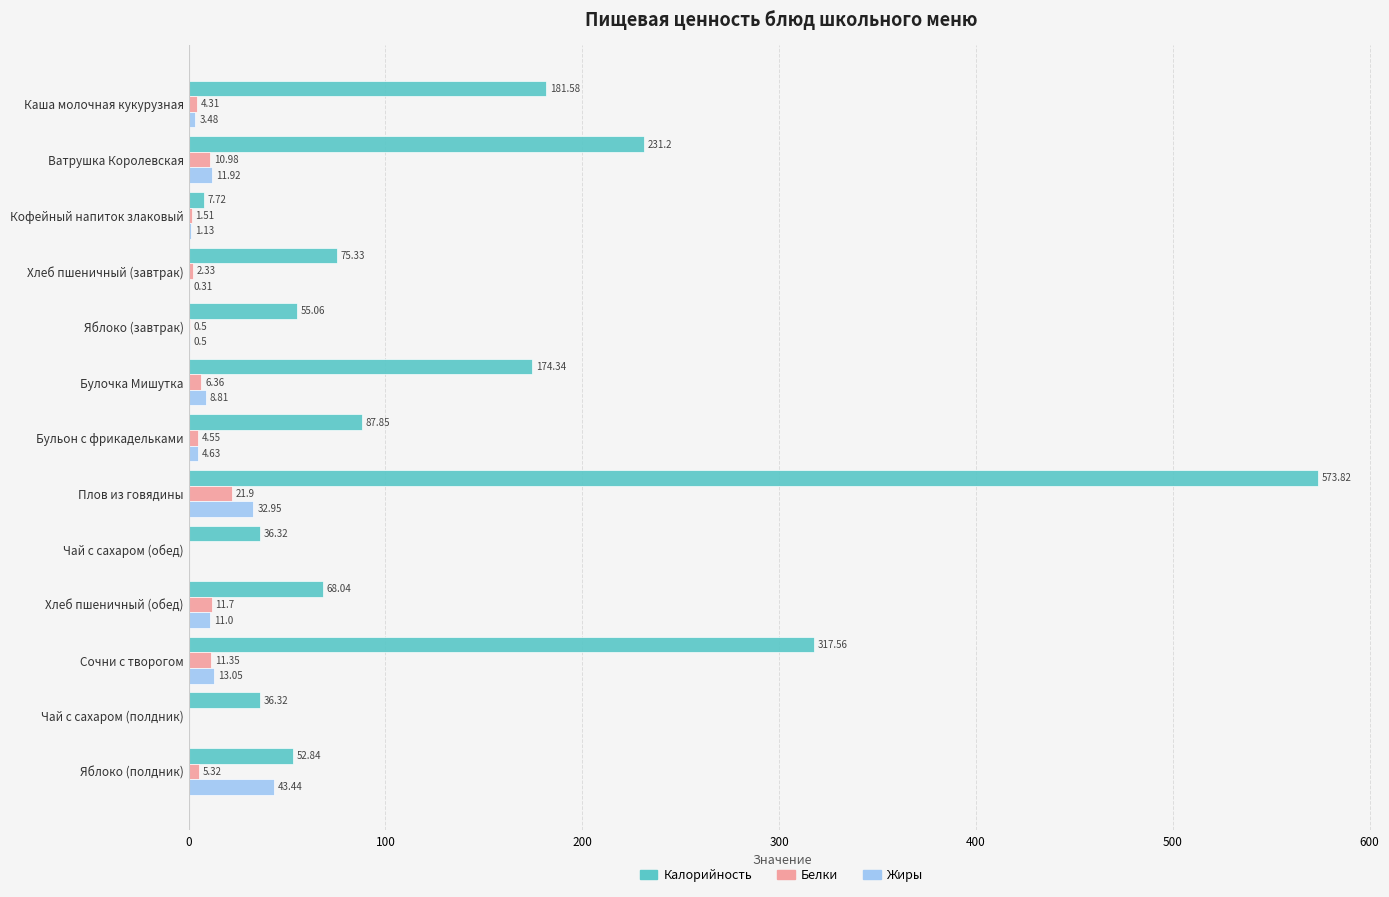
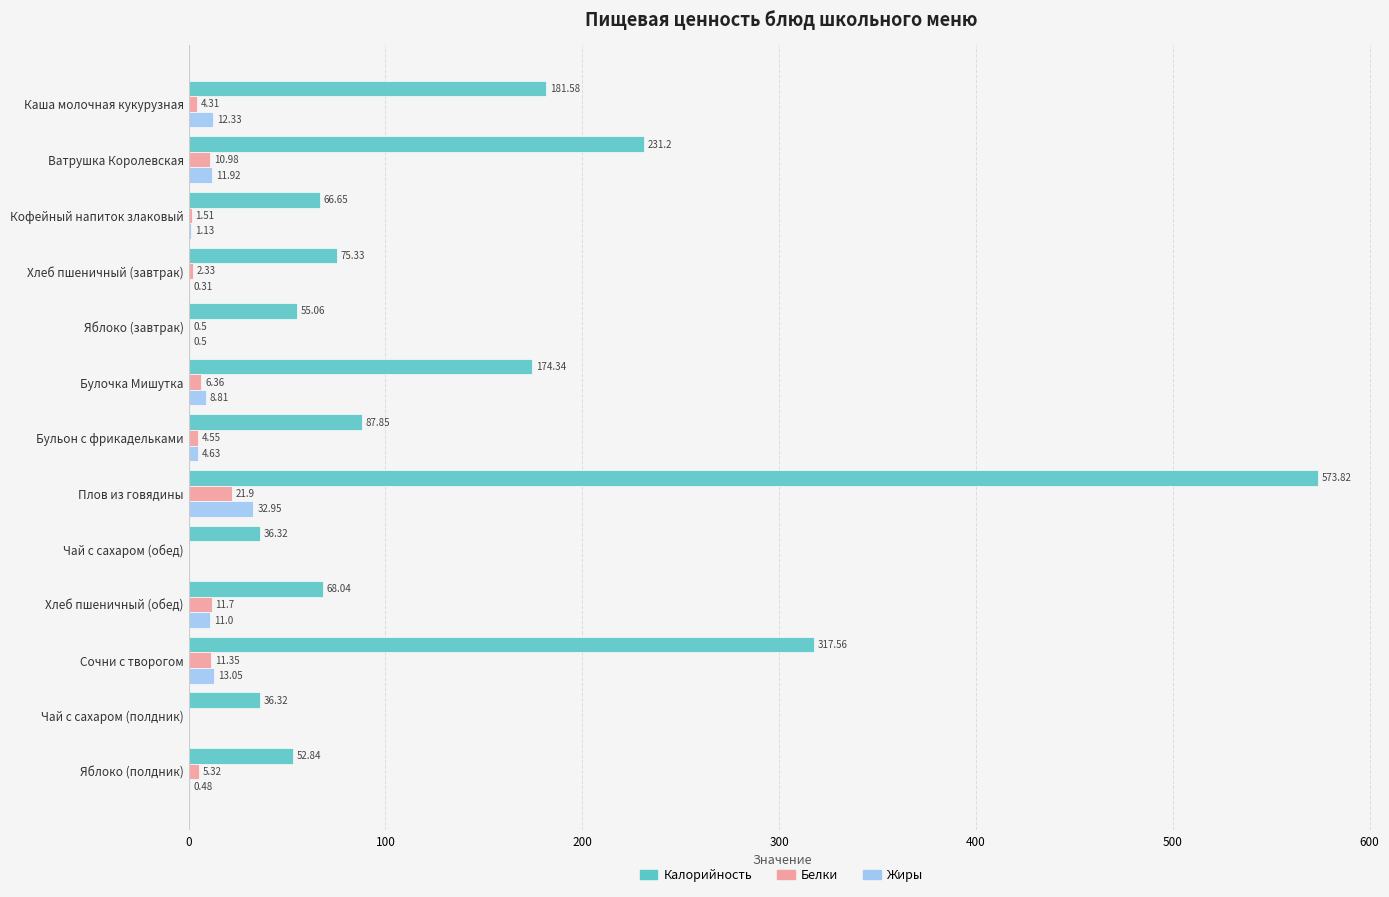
Жиры, Каша молочная кукурузная: 3.48 -> 12.33
Калорийность, Кофейный напиток злаковый: 7.72 -> 66.65
Жиры, Яблоко (полдник): 43.44 -> 0.48
